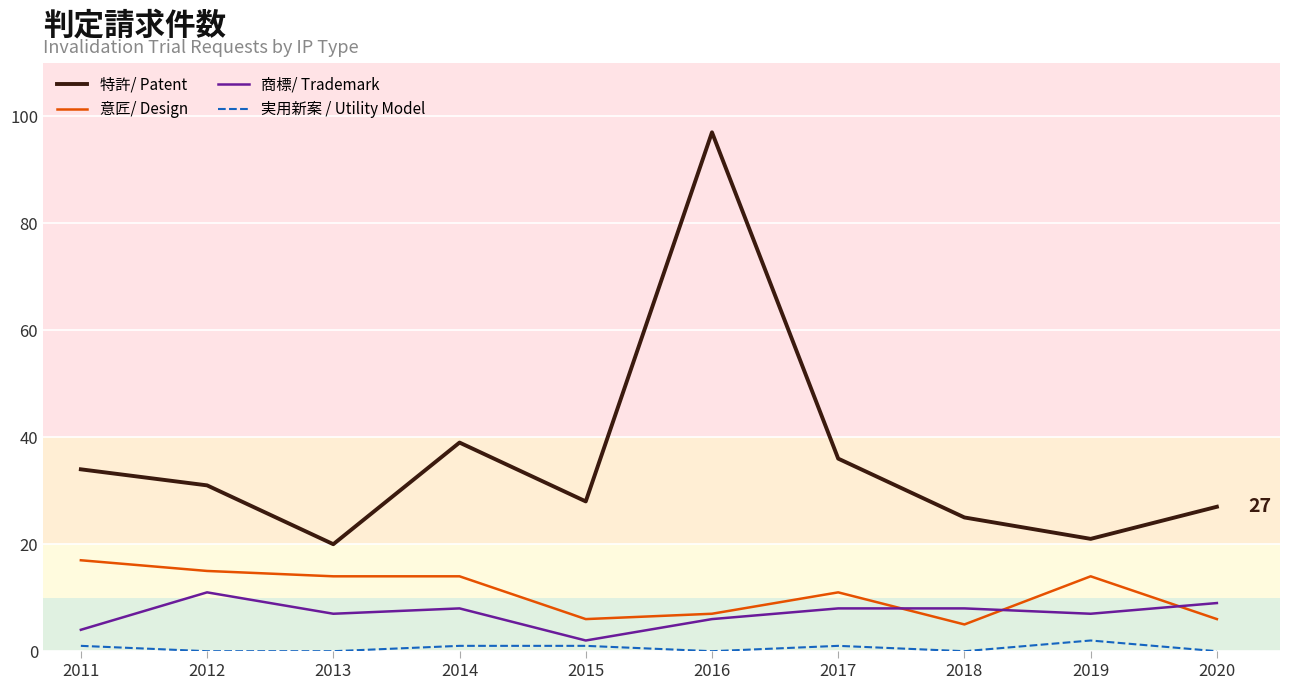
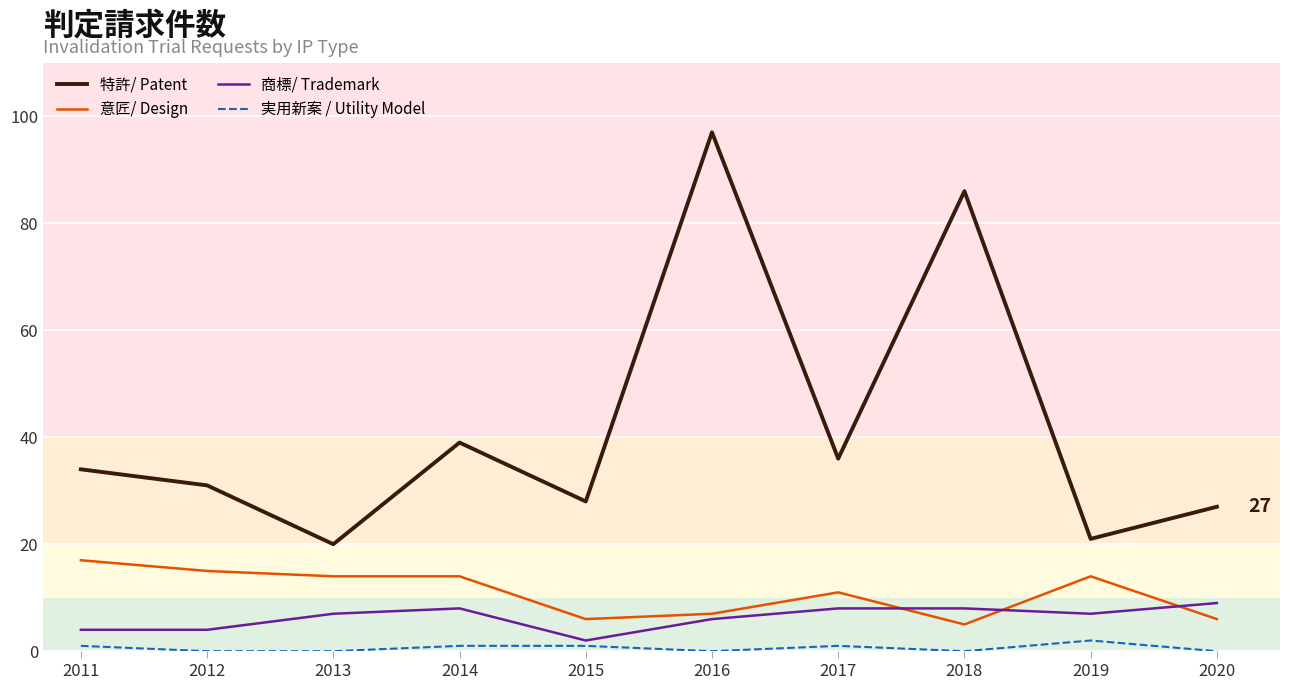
商標/ Trademark, 2012: 11 -> 4
特許/ Patent, 2018: 25 -> 86
